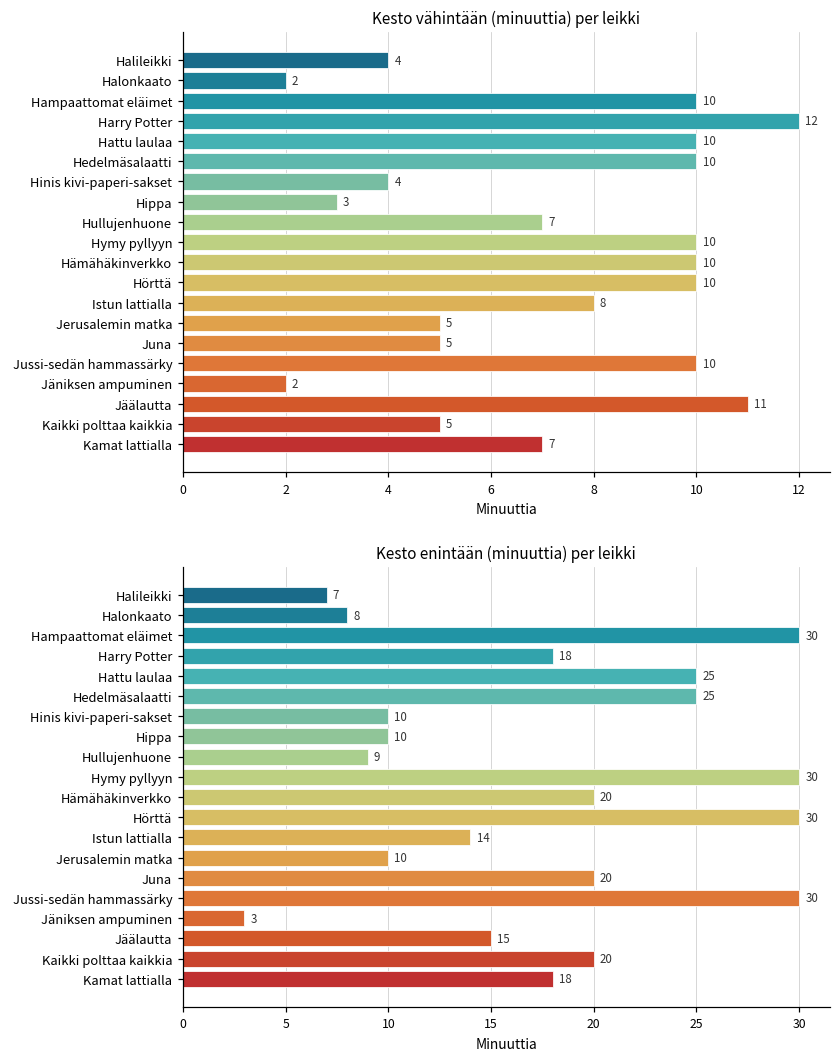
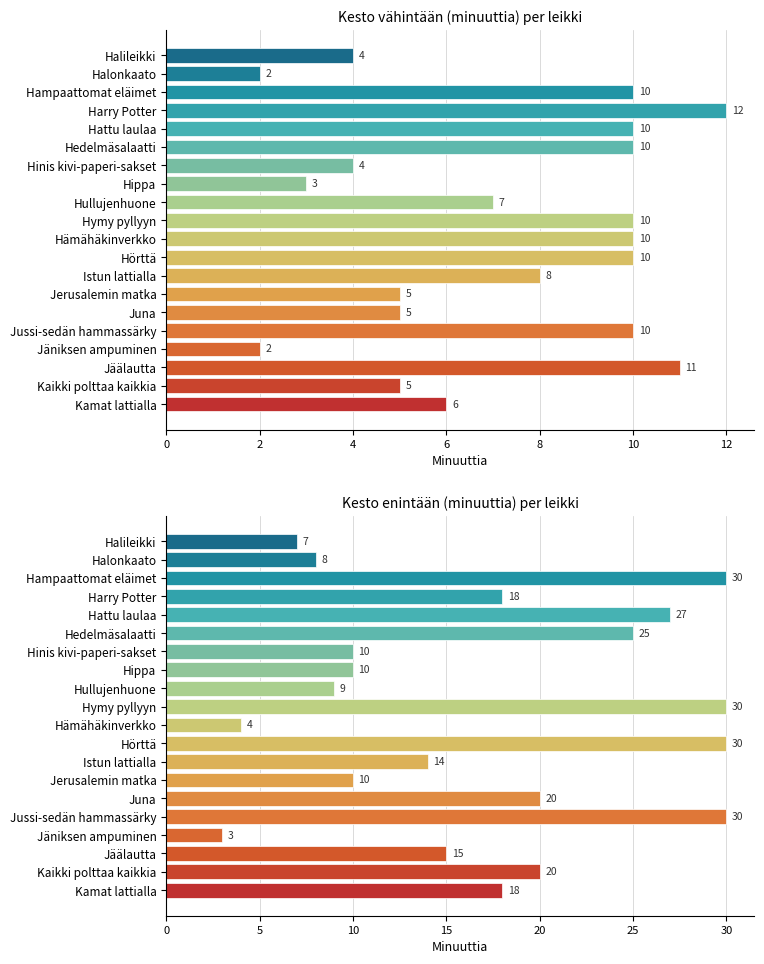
Kesto vähintään (minuuttia) per leikki, Kamat lattialla: 7 -> 6
Kesto enintään (minuuttia) per leikki, Hattu laulaa: 25 -> 27
Kesto enintään (minuuttia) per leikki, Hämähäkinverkko: 20 -> 4
